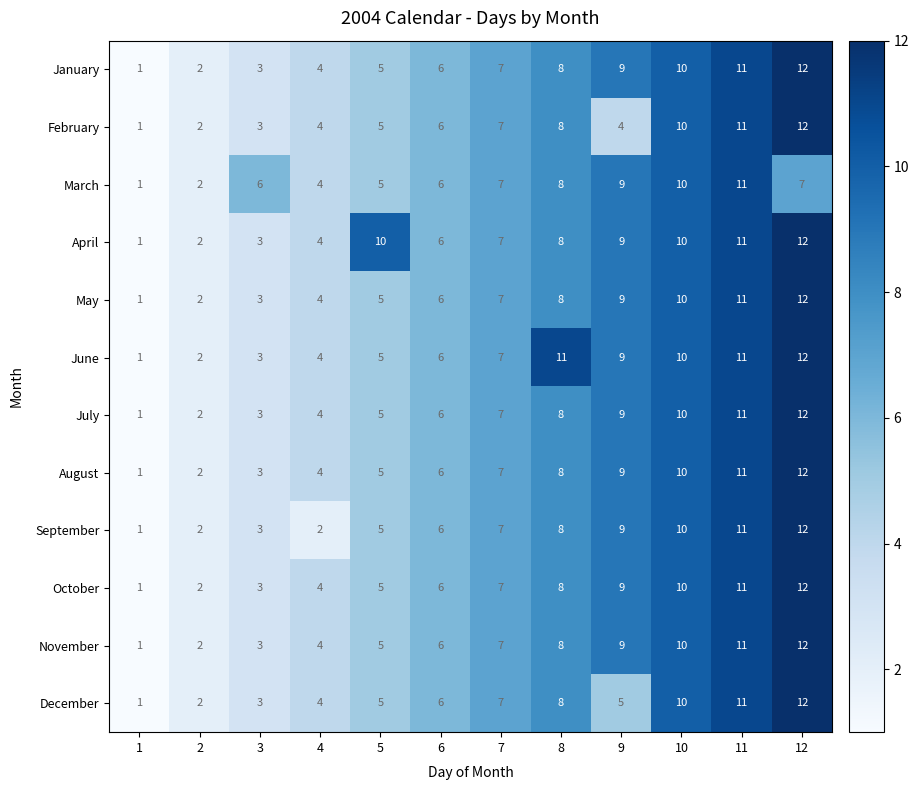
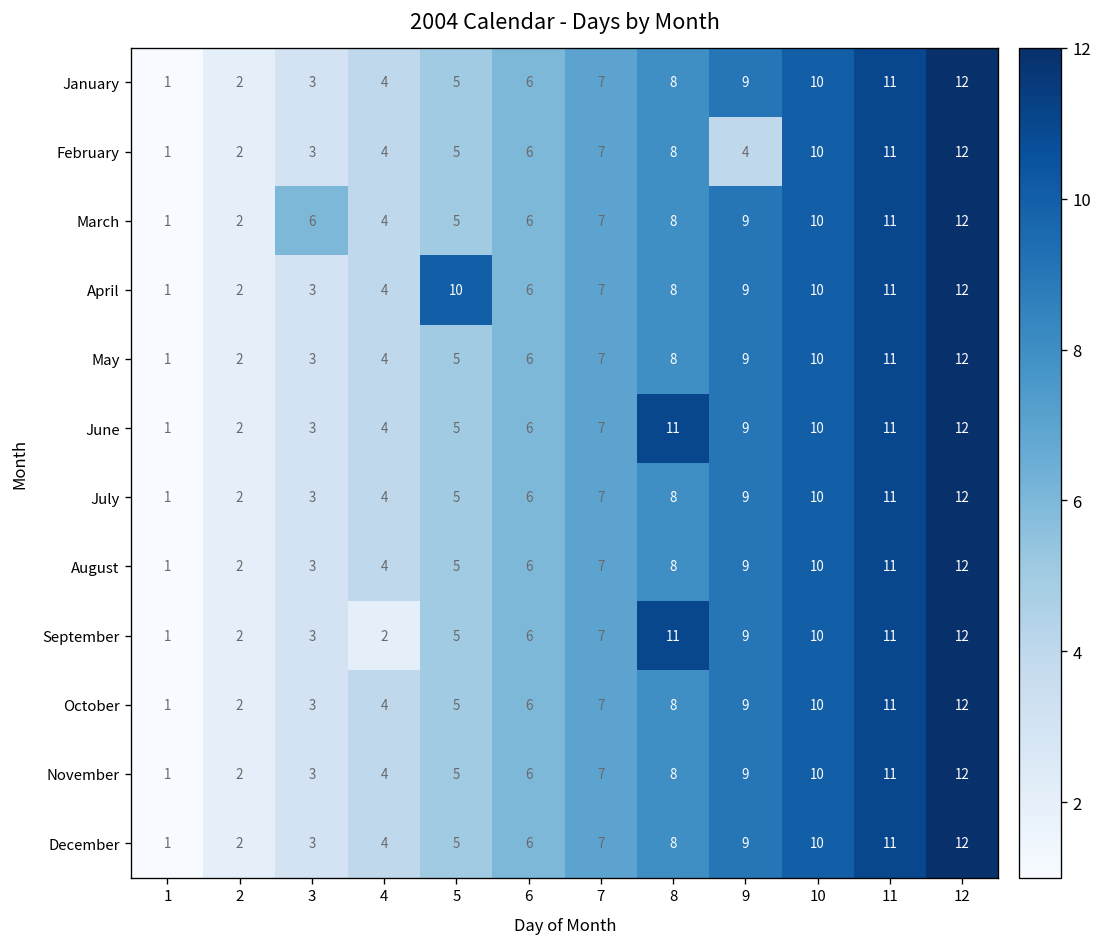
March, 12: 7 -> 12
September, 8: 8 -> 11
December, 9: 5 -> 9
